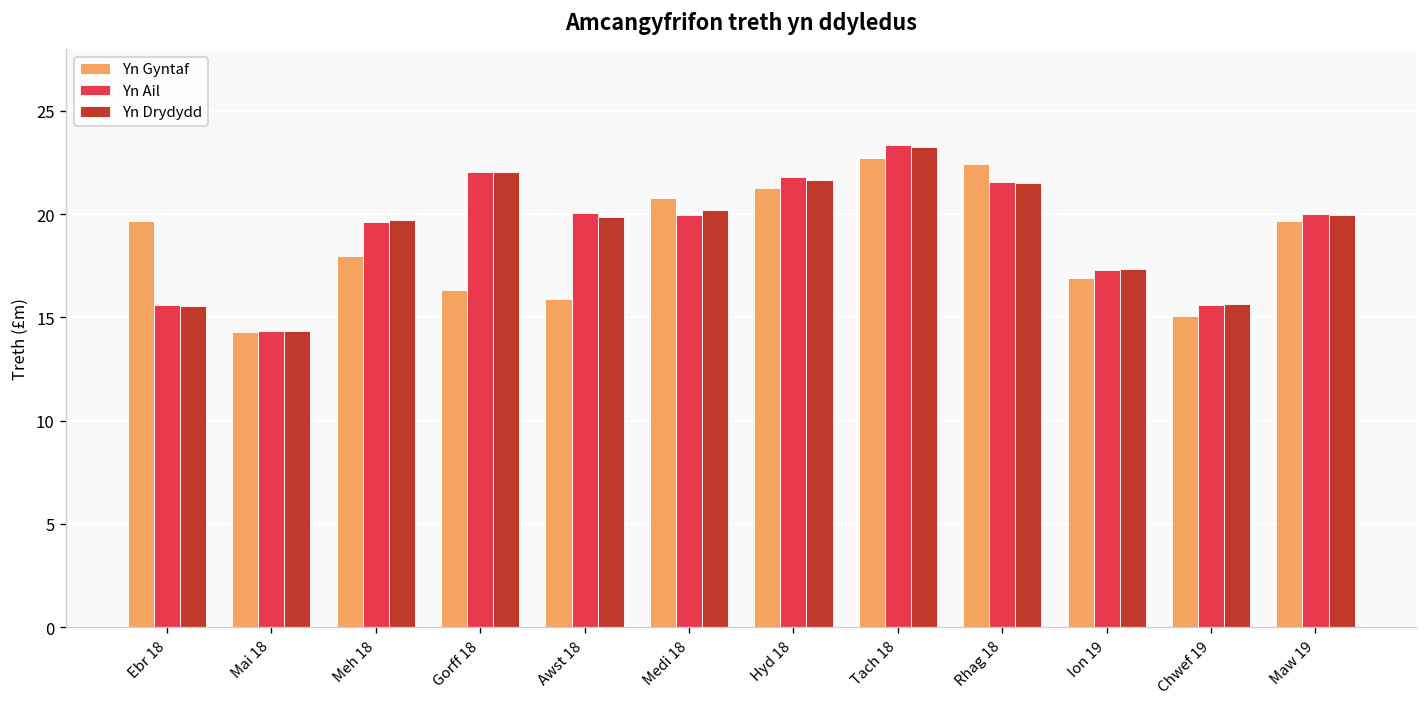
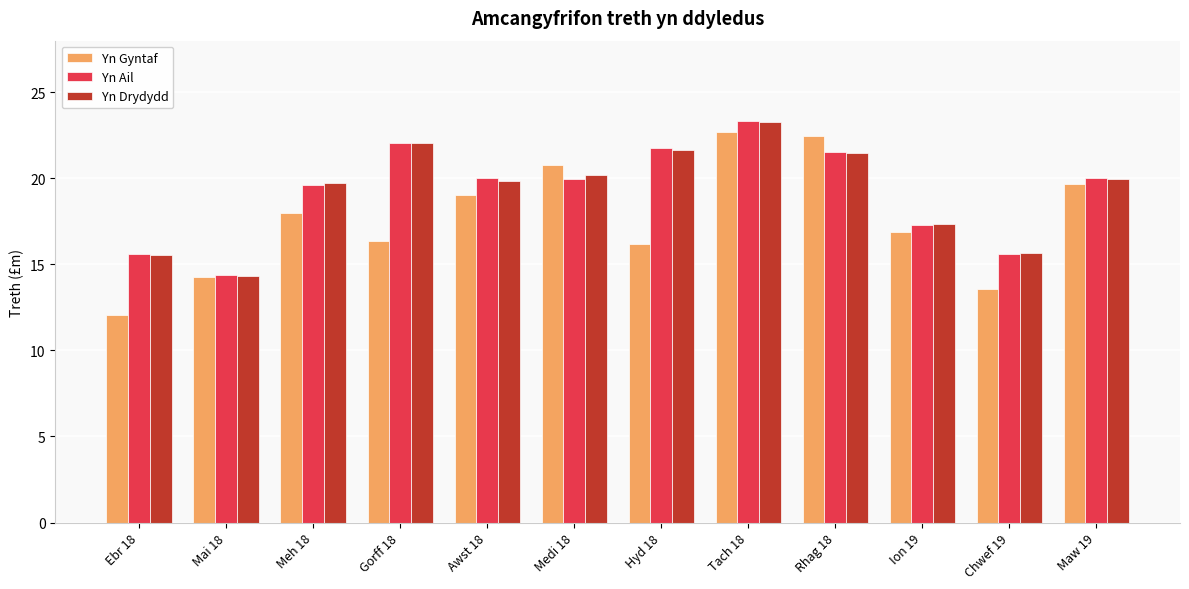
Yn Gyntaf, Ebr 18: 19.7 -> 12.0
Yn Gyntaf, Awst 18: 15.9 -> 19.1
Yn Gyntaf, Hyd 18: 21.3 -> 16.2
Yn Gyntaf, Chwef 19: 15.1 -> 13.6
